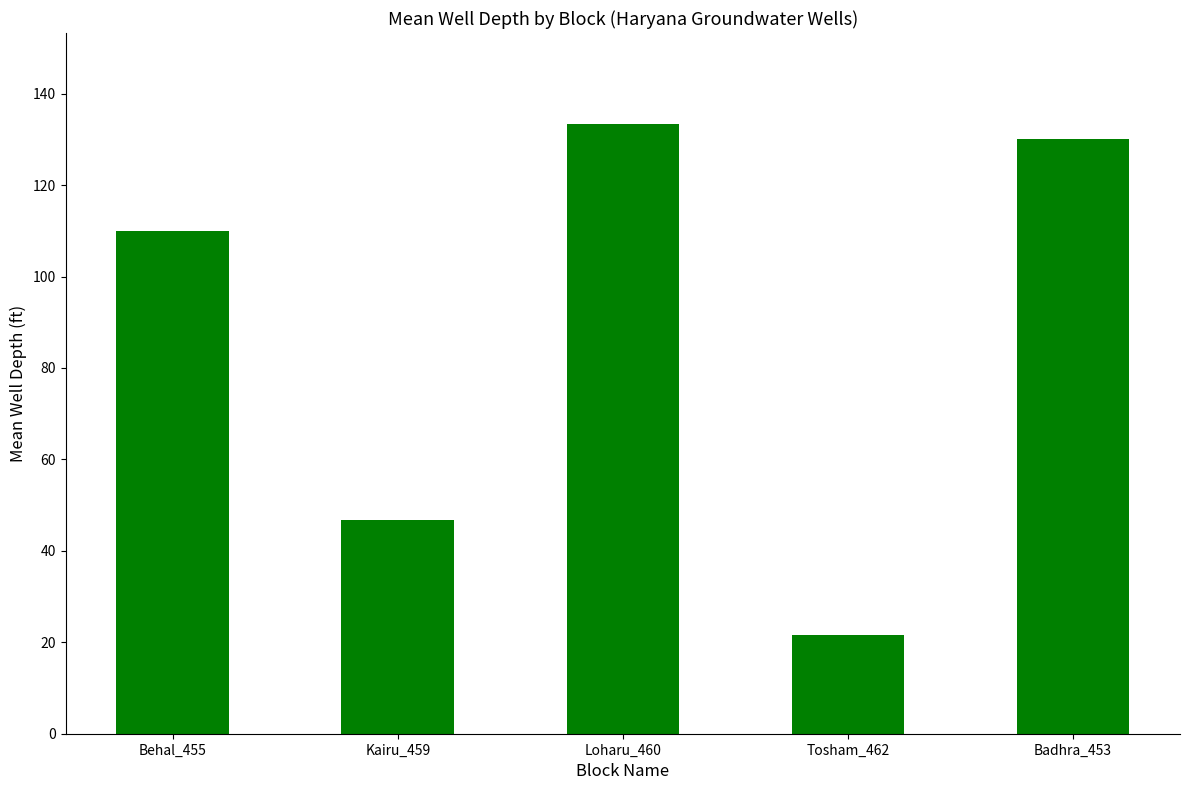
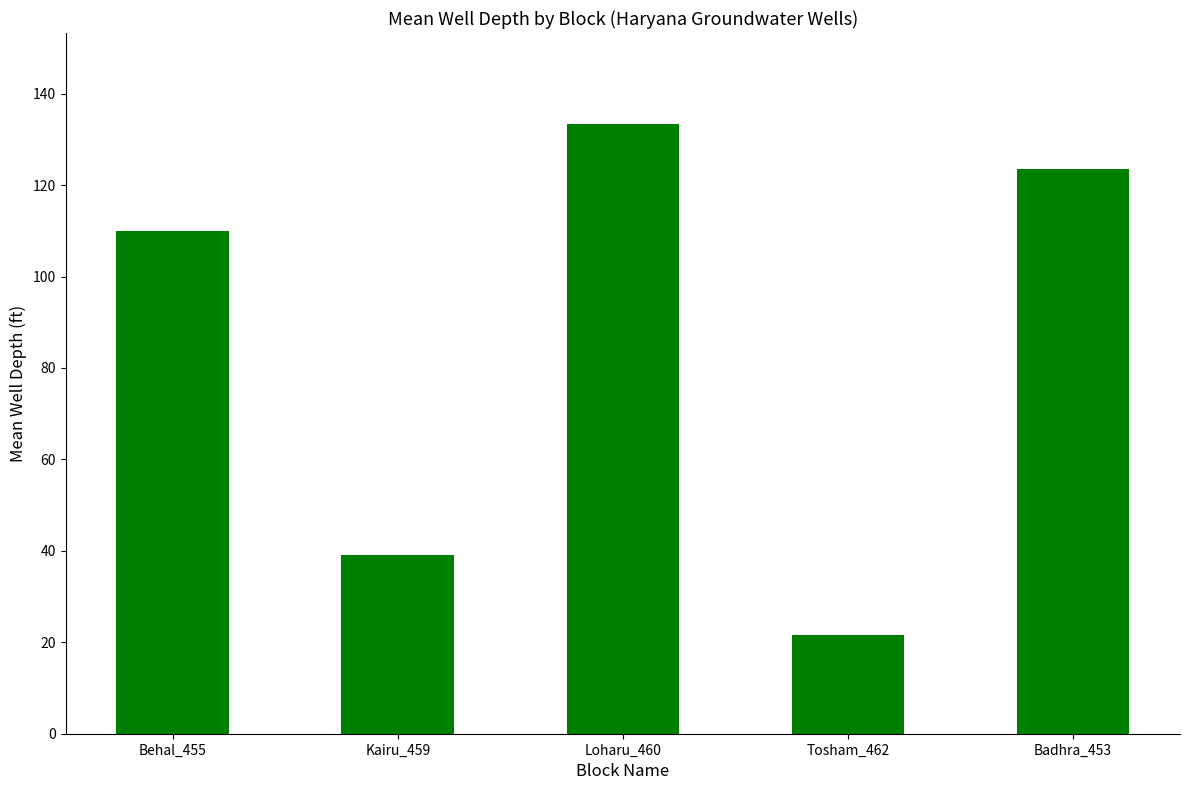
Kairu_459: 47 -> 39
Badhra_453: 130 -> 123
